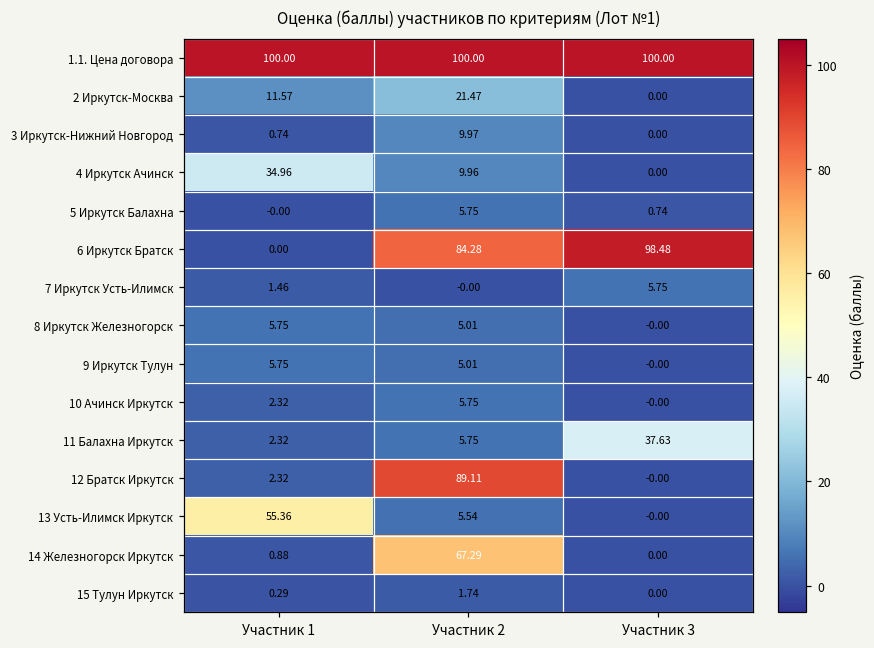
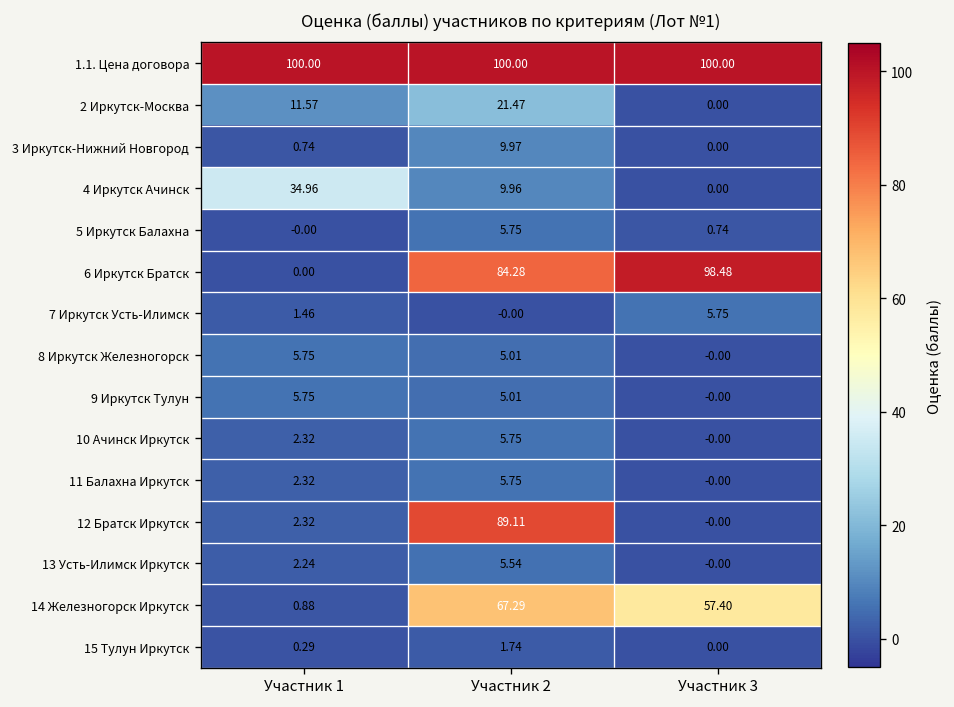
11 Балахна Иркутск, Участник 3: 37.63 -> -0.00
13 Усть-Илимск Иркутск, Участник 1: 55.36 -> 2.24
14 Железногорск Иркутск, Участник 3: 0.00 -> 57.40
